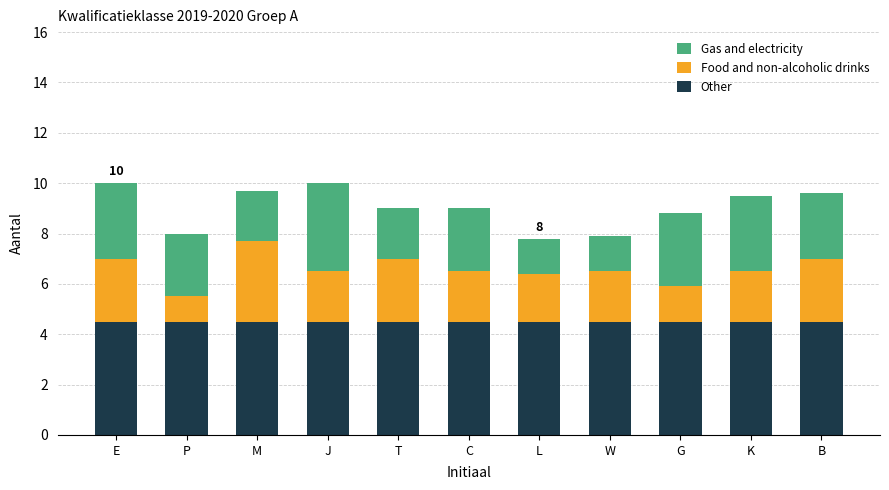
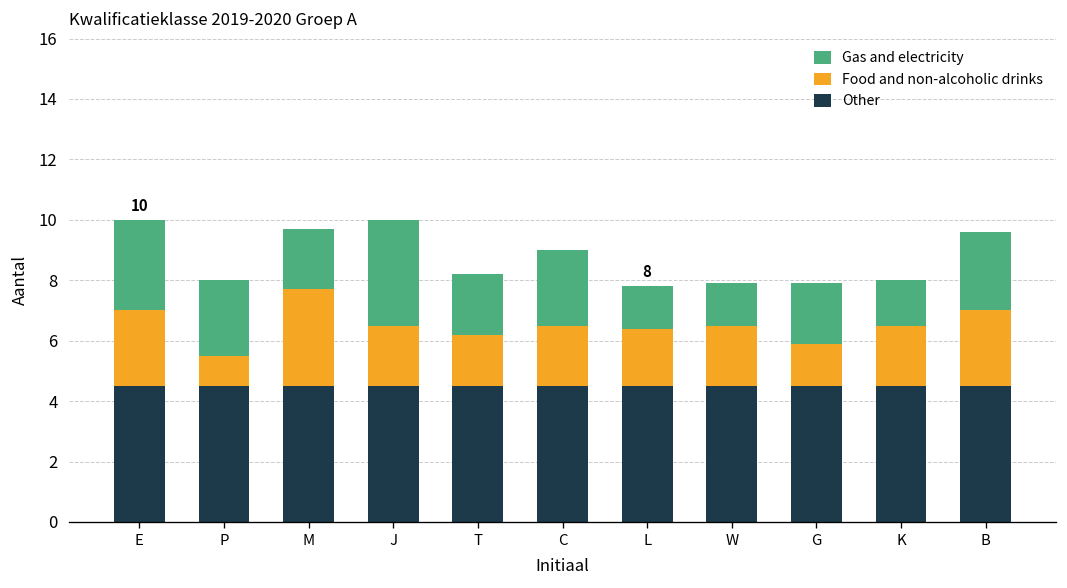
Food and non-alcoholic drinks, T: 2.5 -> 1.7
Gas and electricity, G: 2.9 -> 2.0
Gas and electricity, K: 3.0 -> 1.5
